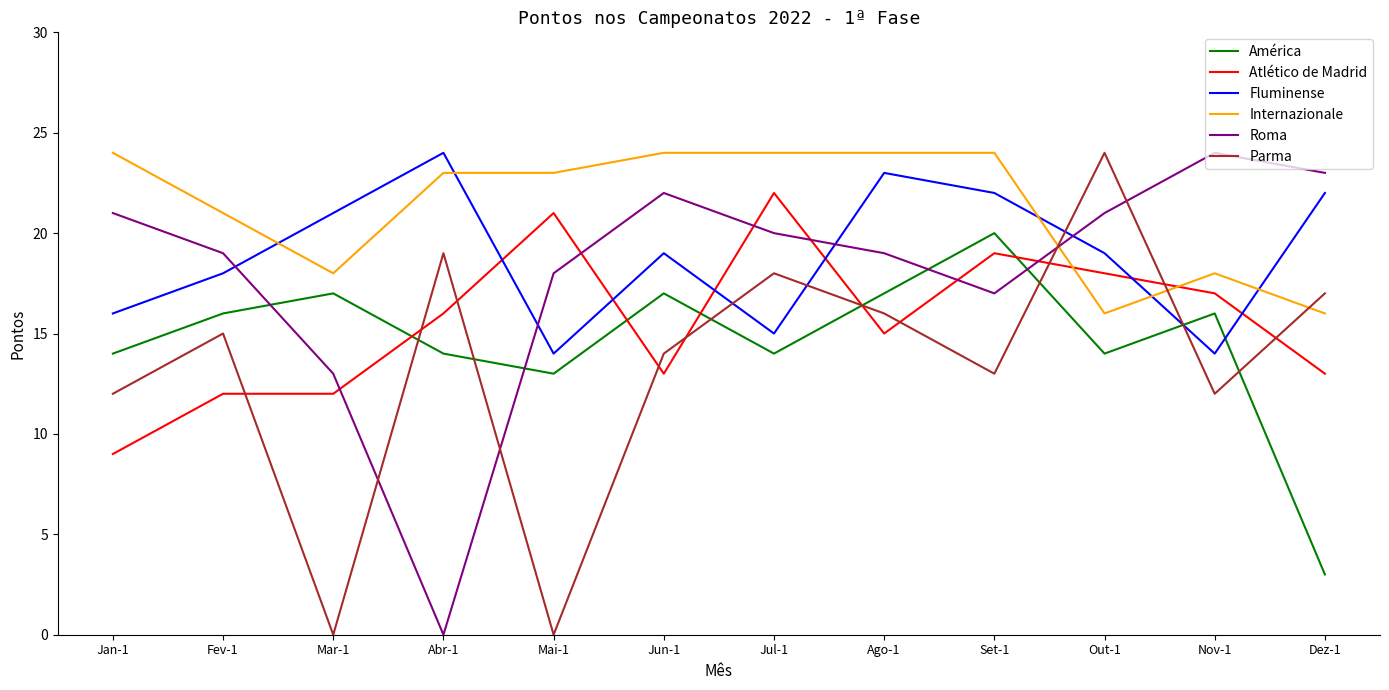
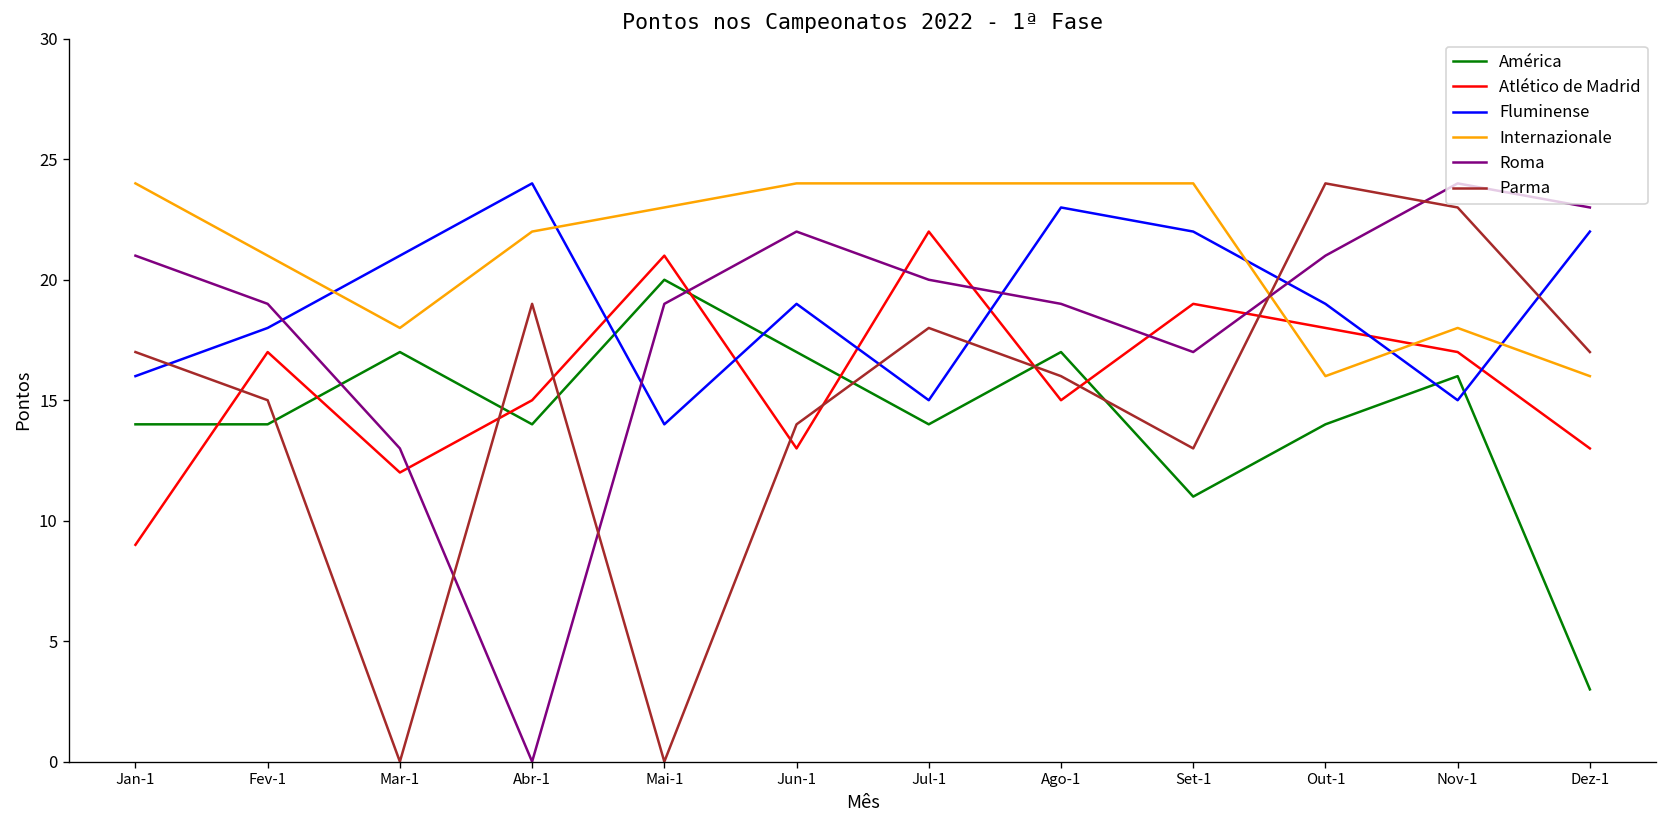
Parma, Jan-1: 12 -> 17
América, Fev-1: 16 -> 14
Atlético de Madrid, Fev-1: 12 -> 17
Atlético de Madrid, Abr-1: 16 -> 15
Internazionale, Abr-1: 23 -> 22
América, Mai-1: 13 -> 20
Roma, Mai-1: 18 -> 19
América, Set-1: 20 -> 11
Fluminense, Nov-1: 14 -> 15
Parma, Nov-1: 12 -> 23
